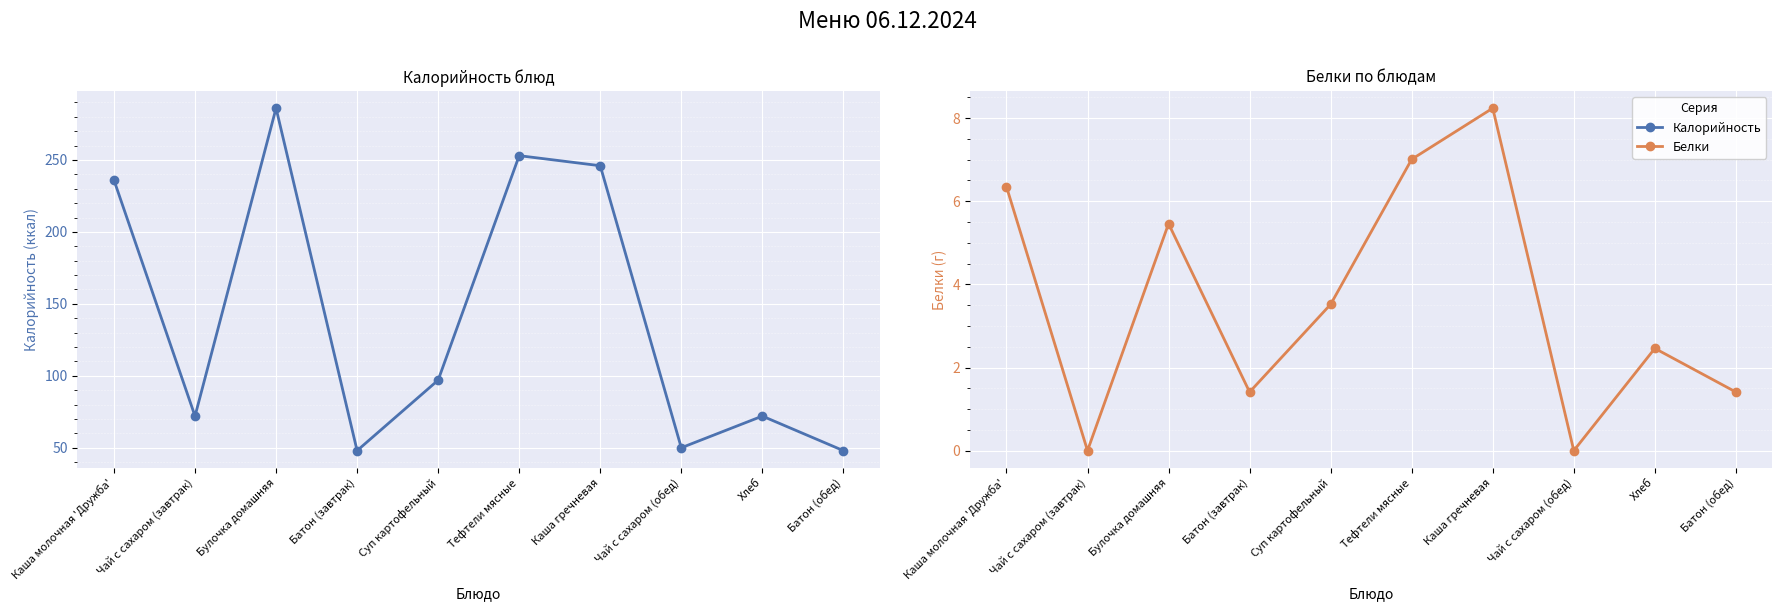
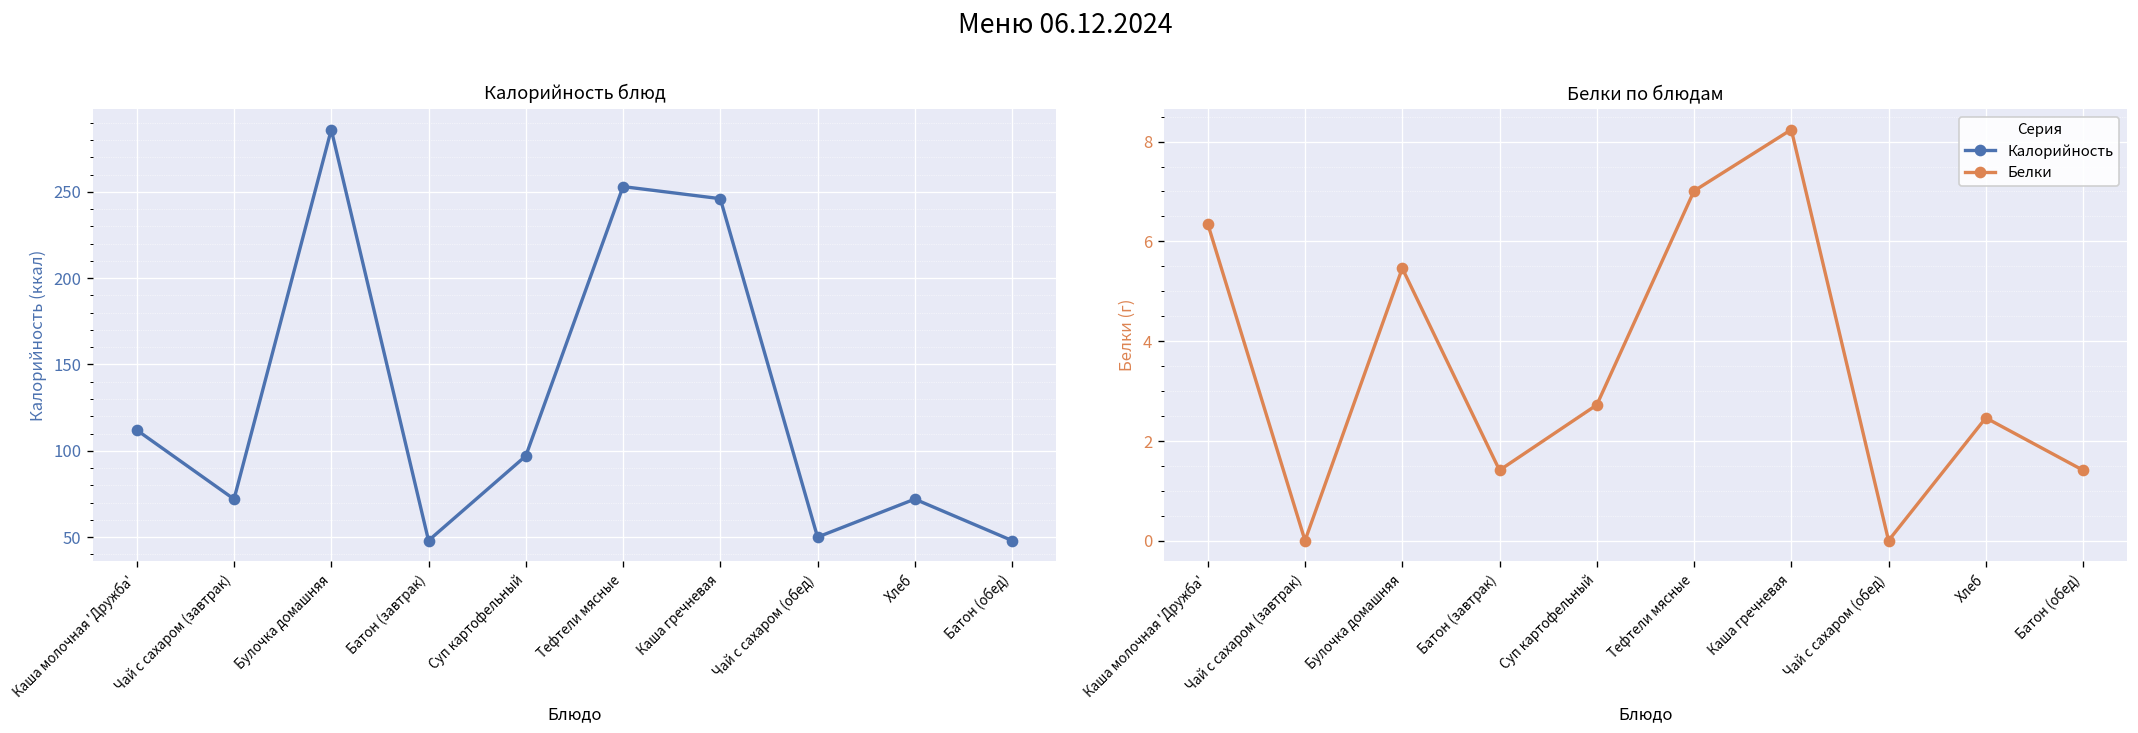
Калорийность блюд, Каша молочная 'Дружба': 236 -> 112
Белки по блюдам, Суп картофельный: 3.5 -> 2.7
